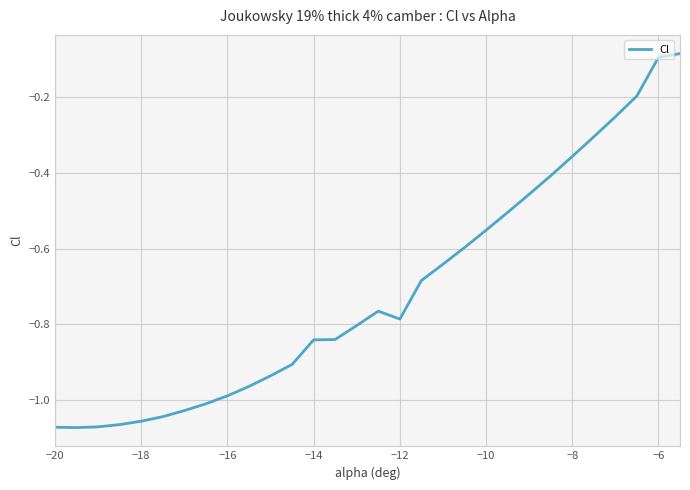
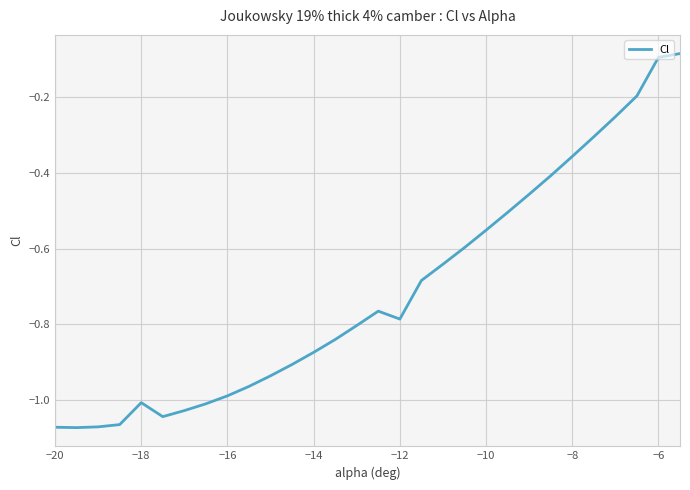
−18: -1.06 -> -1.01
−14: -0.84 -> -0.87
